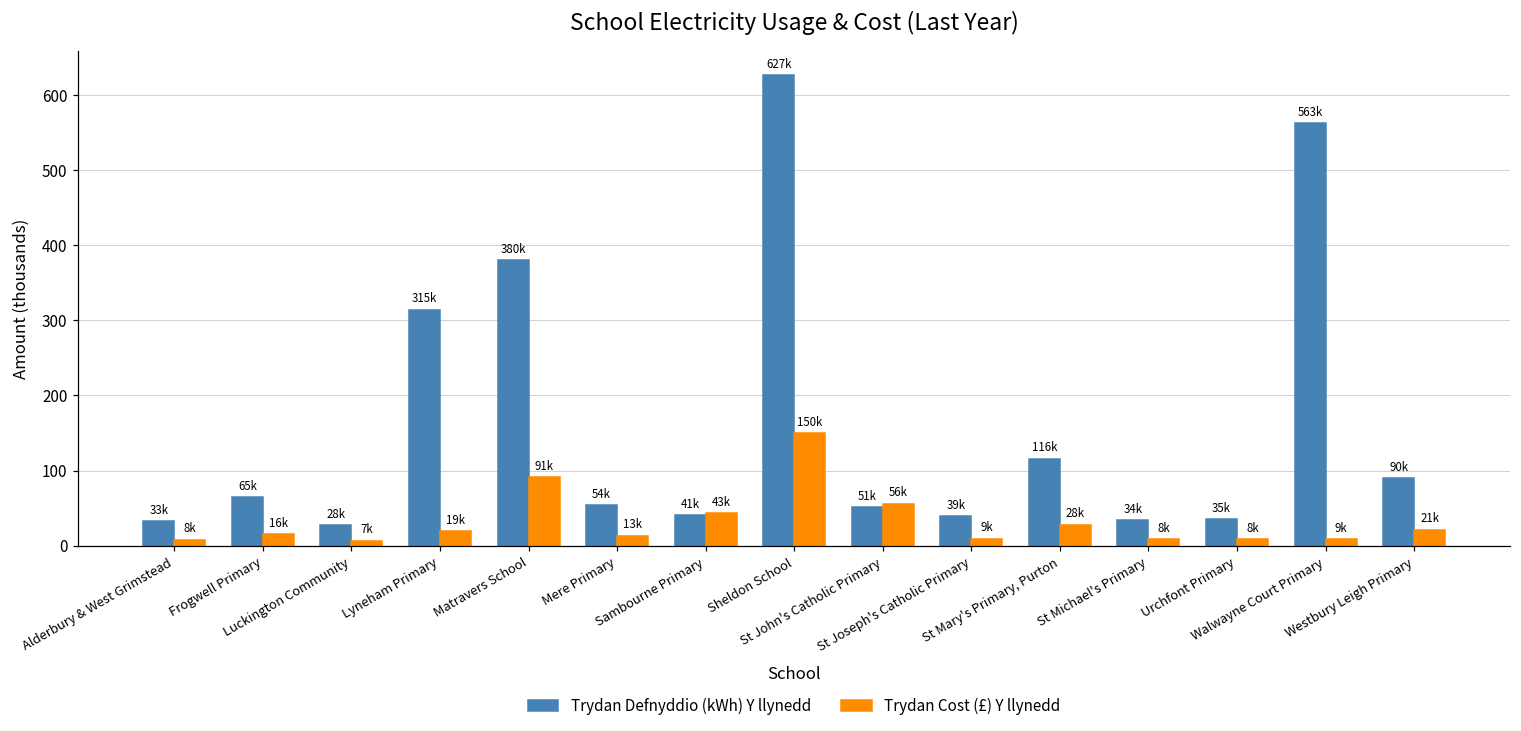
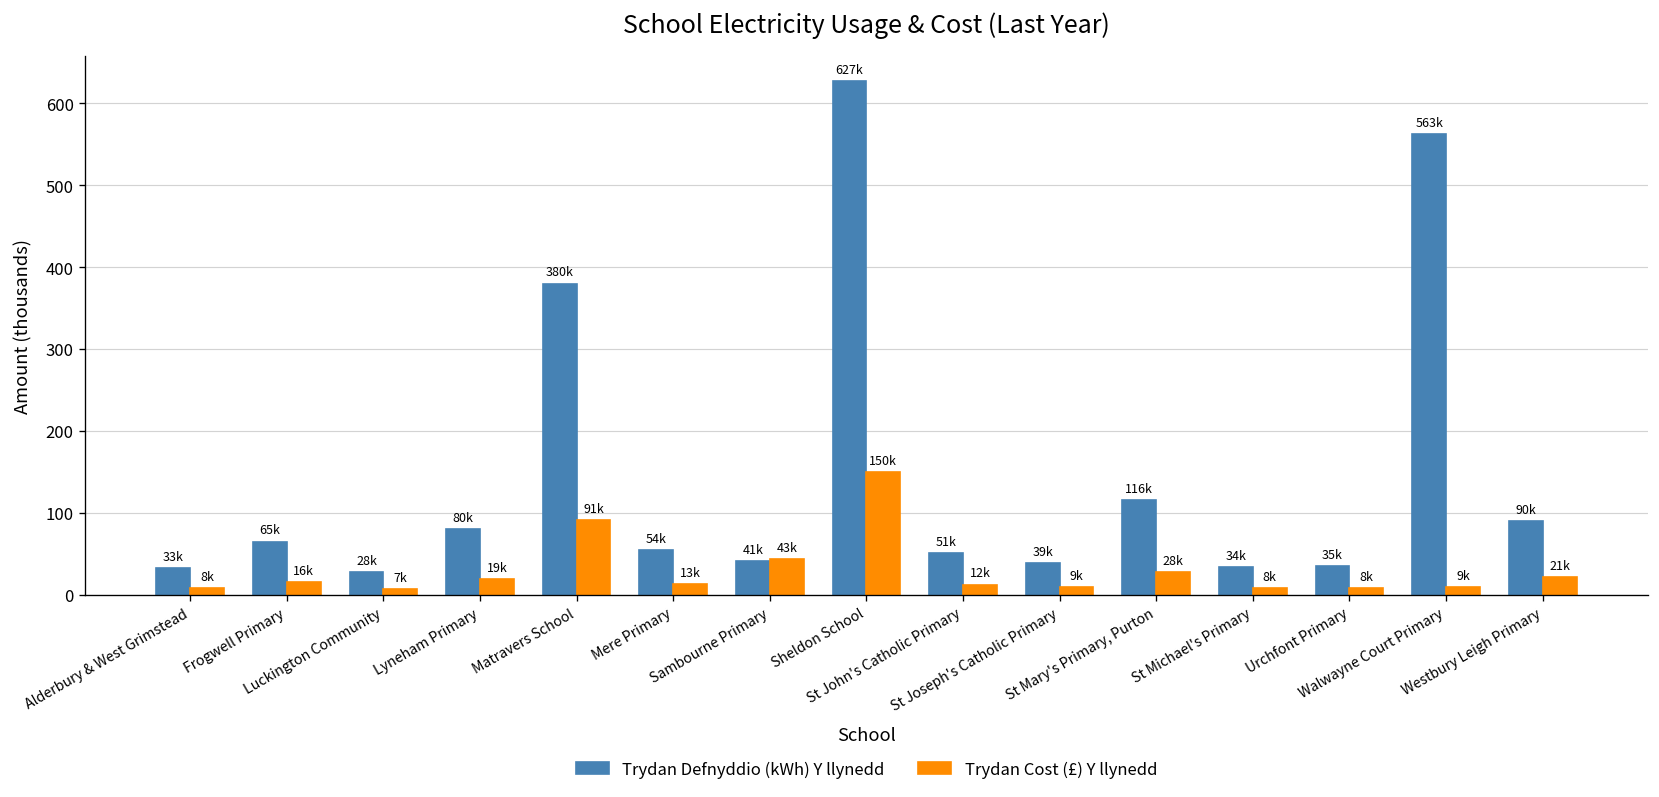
Trydan Defnyddio (kWh) Y llynedd, Lyneham Primary: 315k -> 80k
Trydan Cost (£) Y llynedd, St John's Catholic Primary: 56k -> 12k
